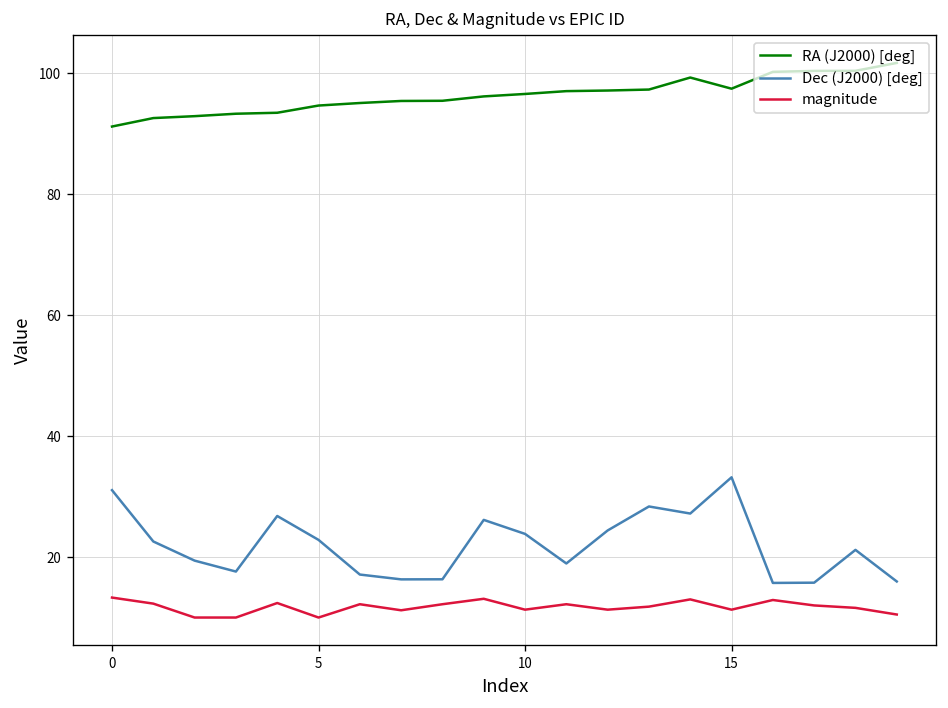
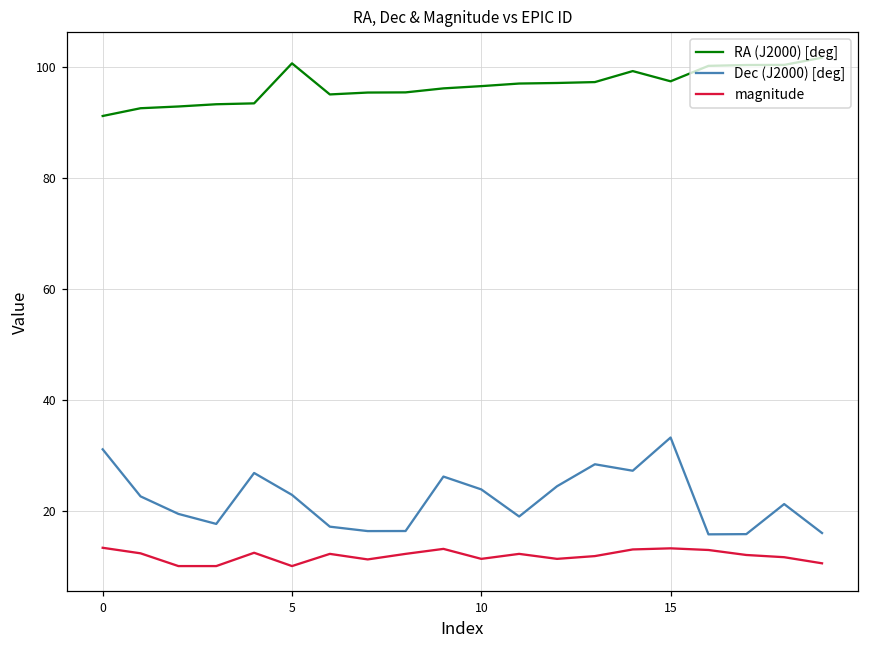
RA (J2000) [deg], 5: 95 -> 101
magnitude, 15: 11 -> 13
